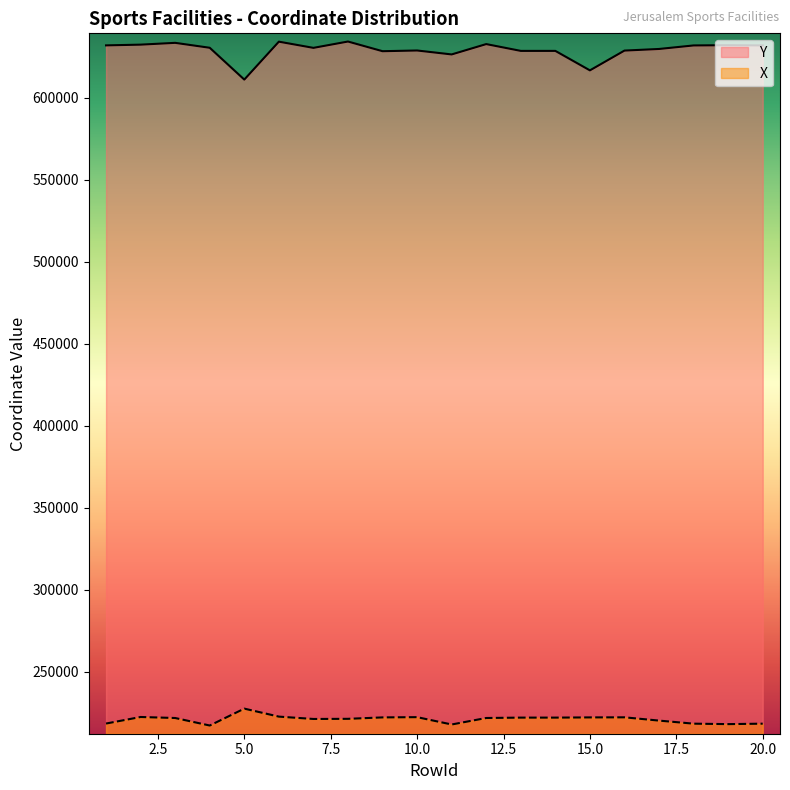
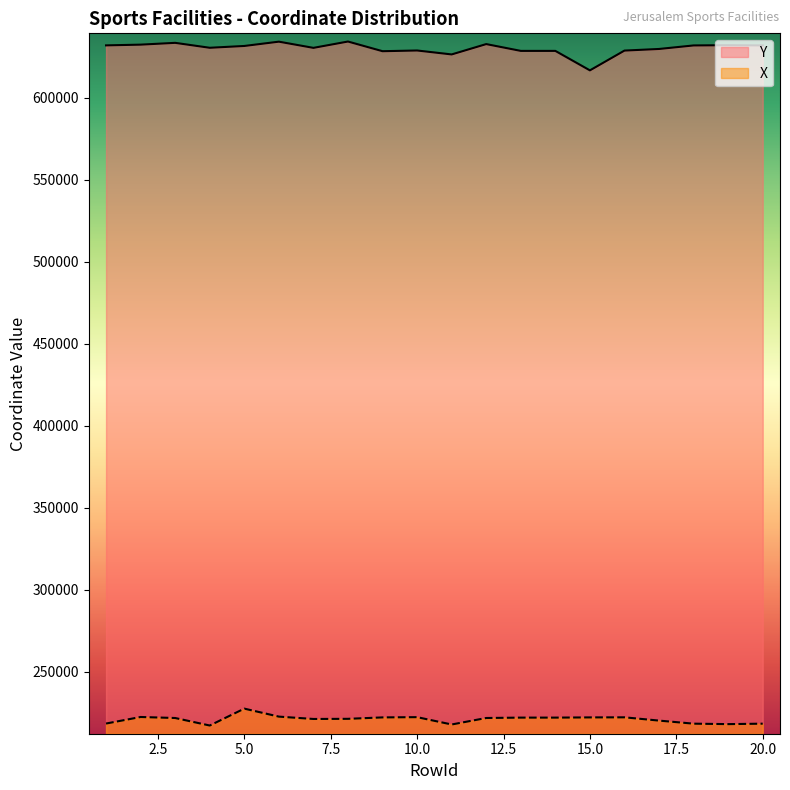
Y, 5.0: 611000 -> 632000
